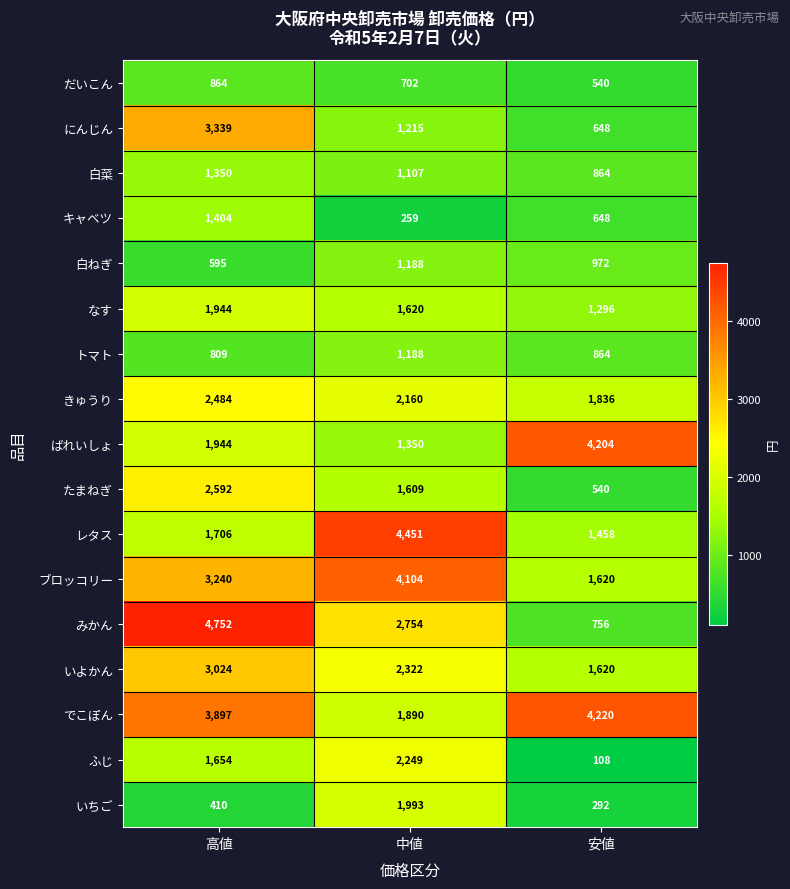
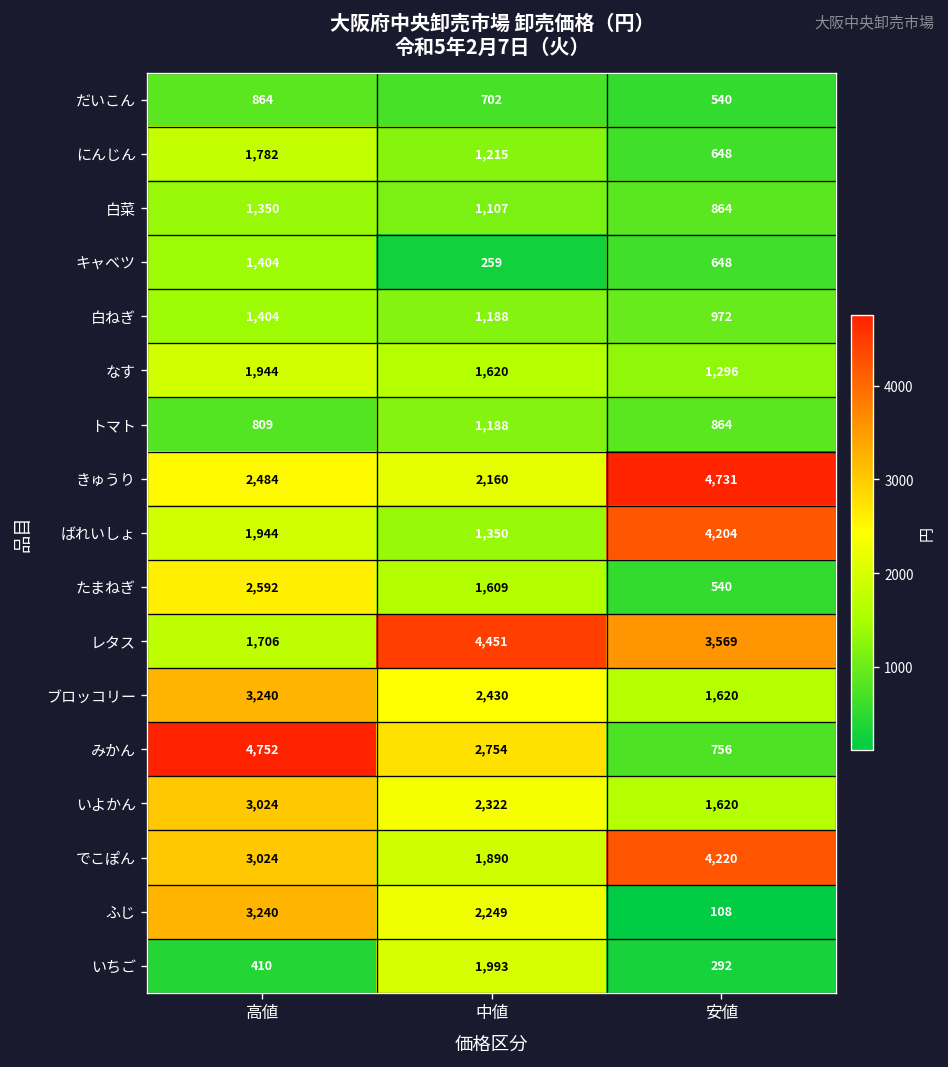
にんじん, 高値: 3,339 -> 1,782
白ねぎ, 高値: 595 -> 1,404
きゅうり, 安値: 1,836 -> 4,731
レタス, 安値: 1,458 -> 3,569
ブロッコリー, 中値: 4,104 -> 2,430
でこぽん, 高値: 3,897 -> 3,024
ふじ, 高値: 1,654 -> 3,240
